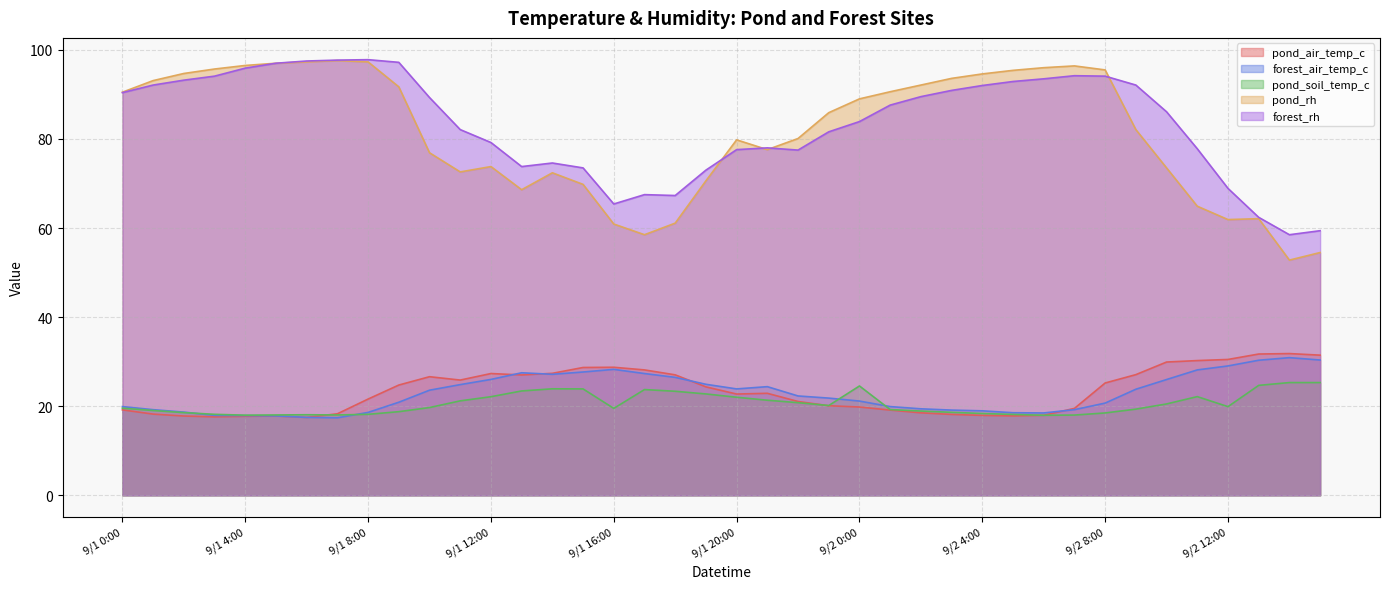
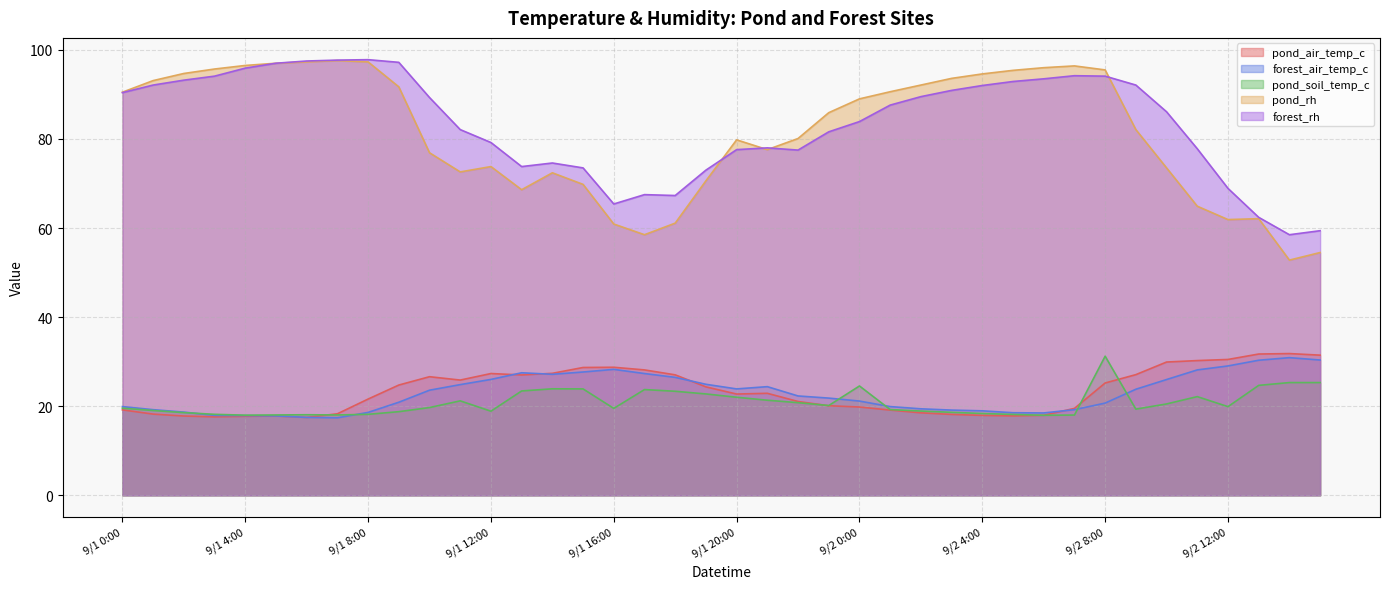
pond_soil_temp_c, 9/1 12:00: 22 -> 19
pond_soil_temp_c, 9/2 8:00: 18 -> 31
